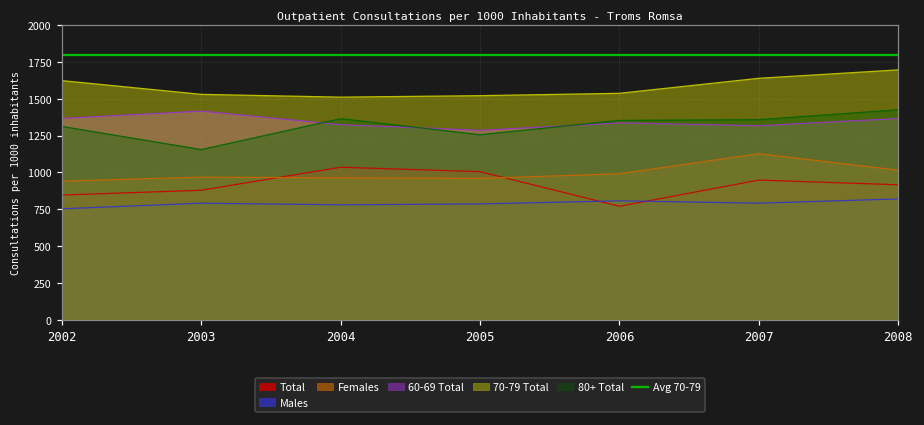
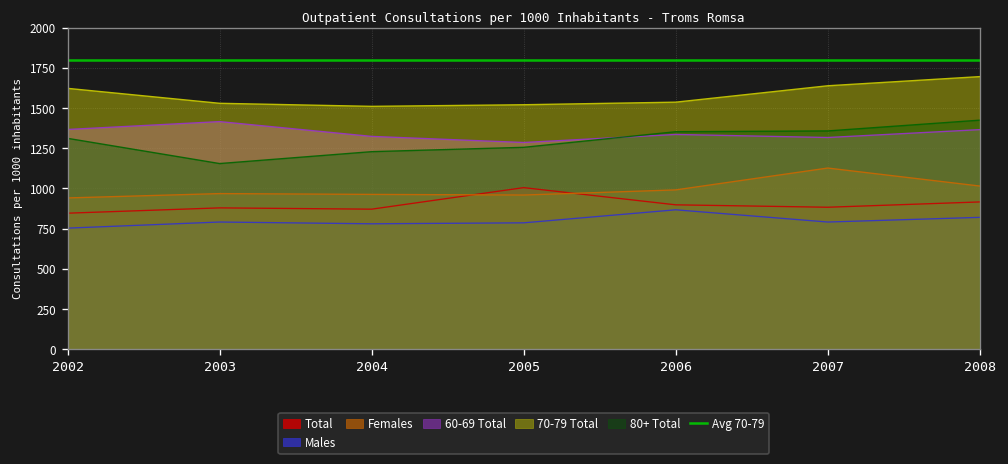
Total, 2004: 1040 -> 870
80+ Total, 2004: 1370 -> 1230
Total, 2006: 770 -> 900
Males, 2006: 810 -> 870
Total, 2007: 950 -> 880
